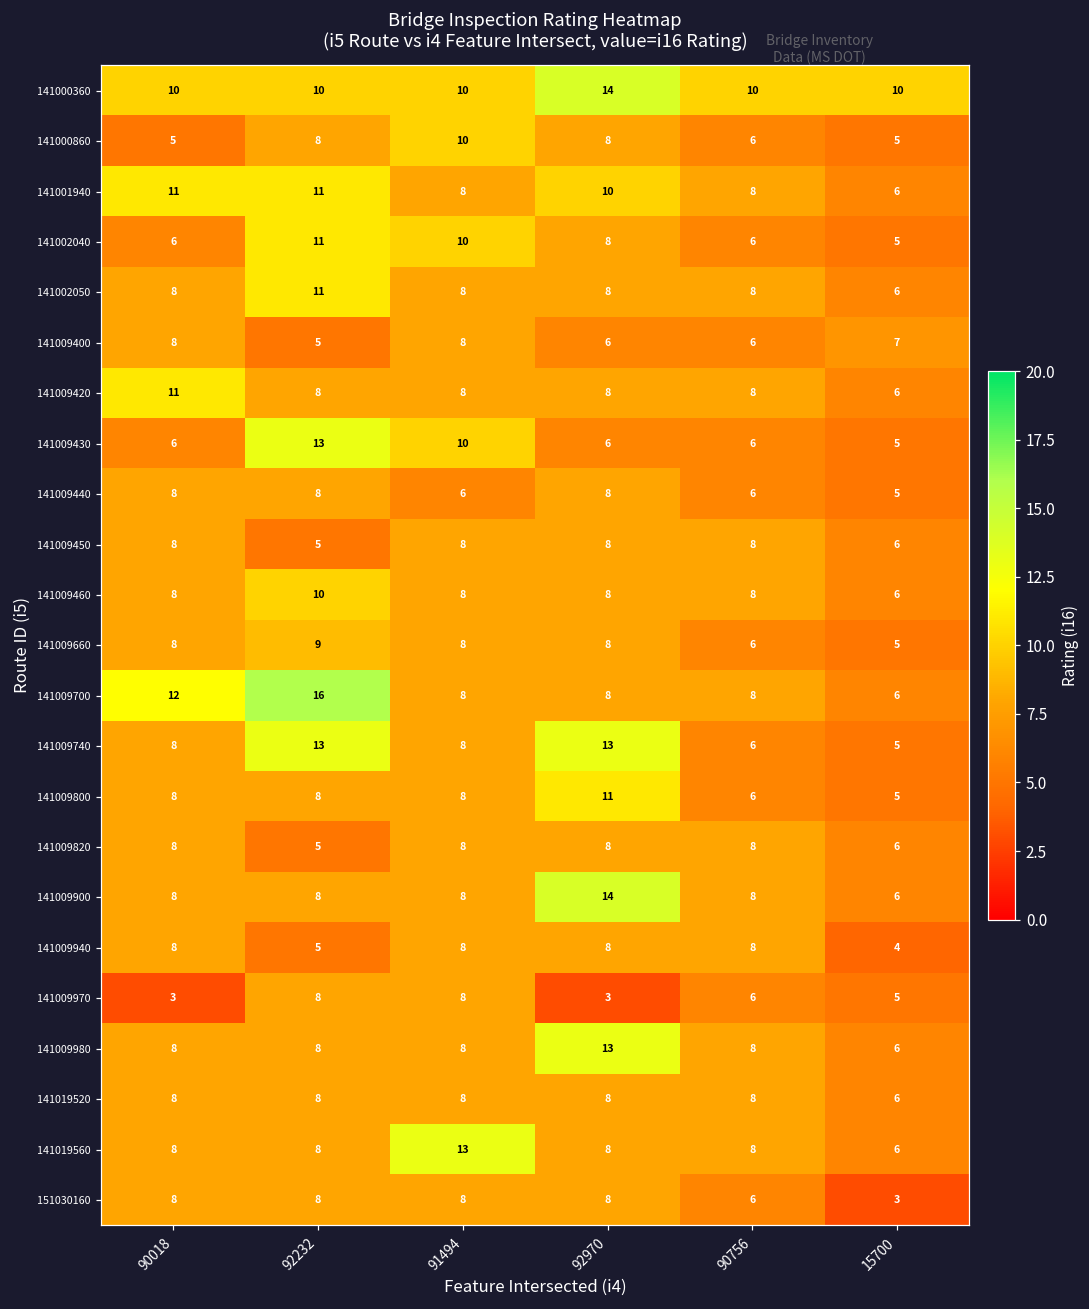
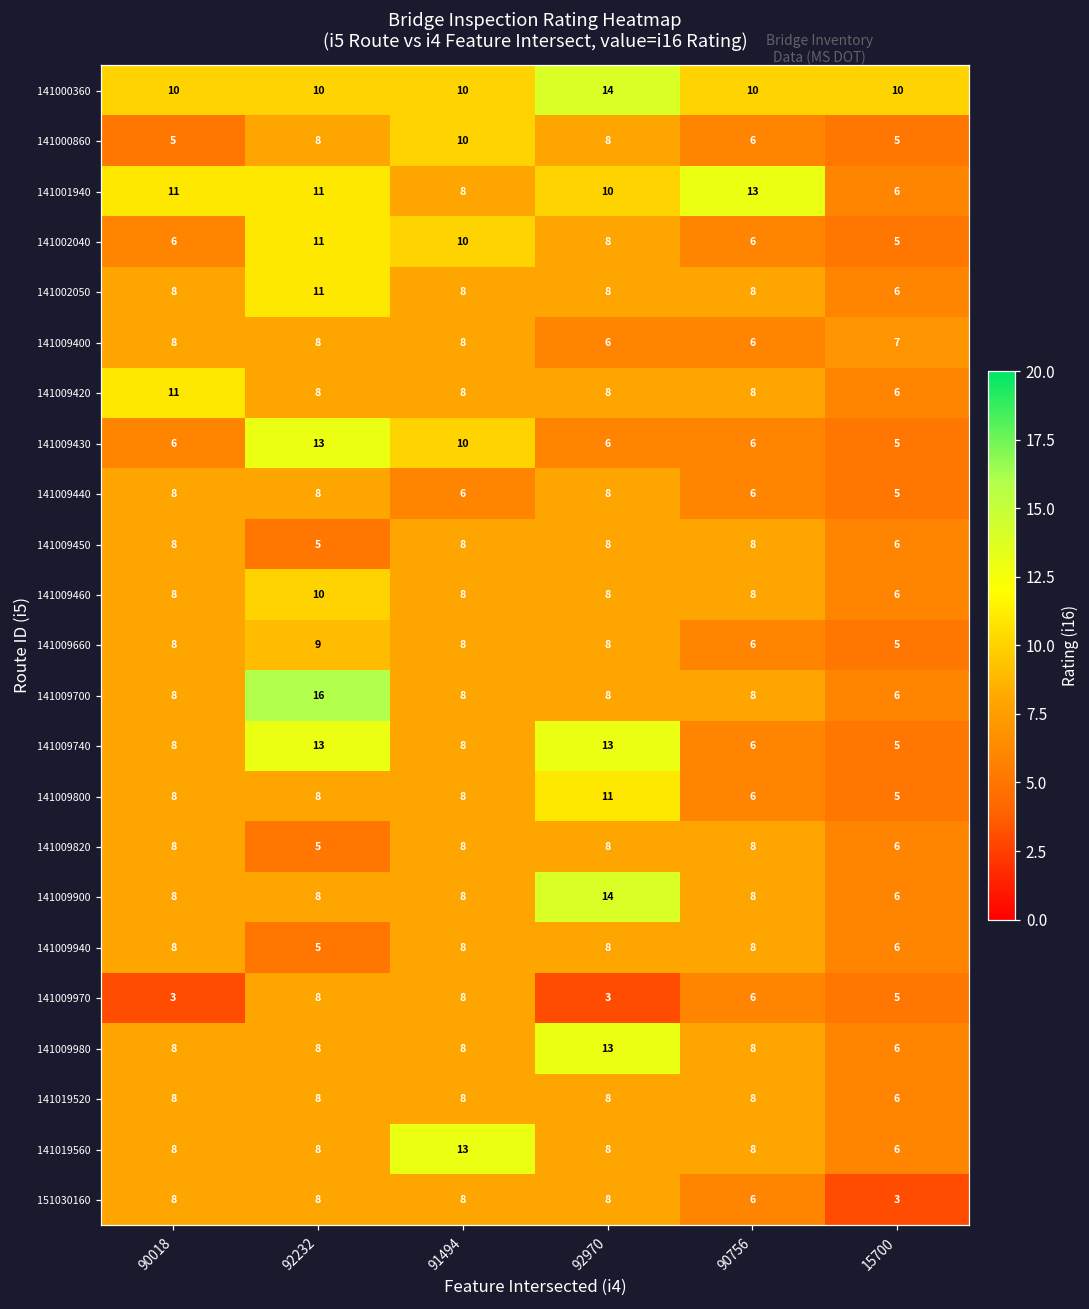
141001940, 90756: 8 -> 13
141009400, 92232: 5 -> 8
141009700, 90018: 12 -> 8
141009940, 15700: 4 -> 6
